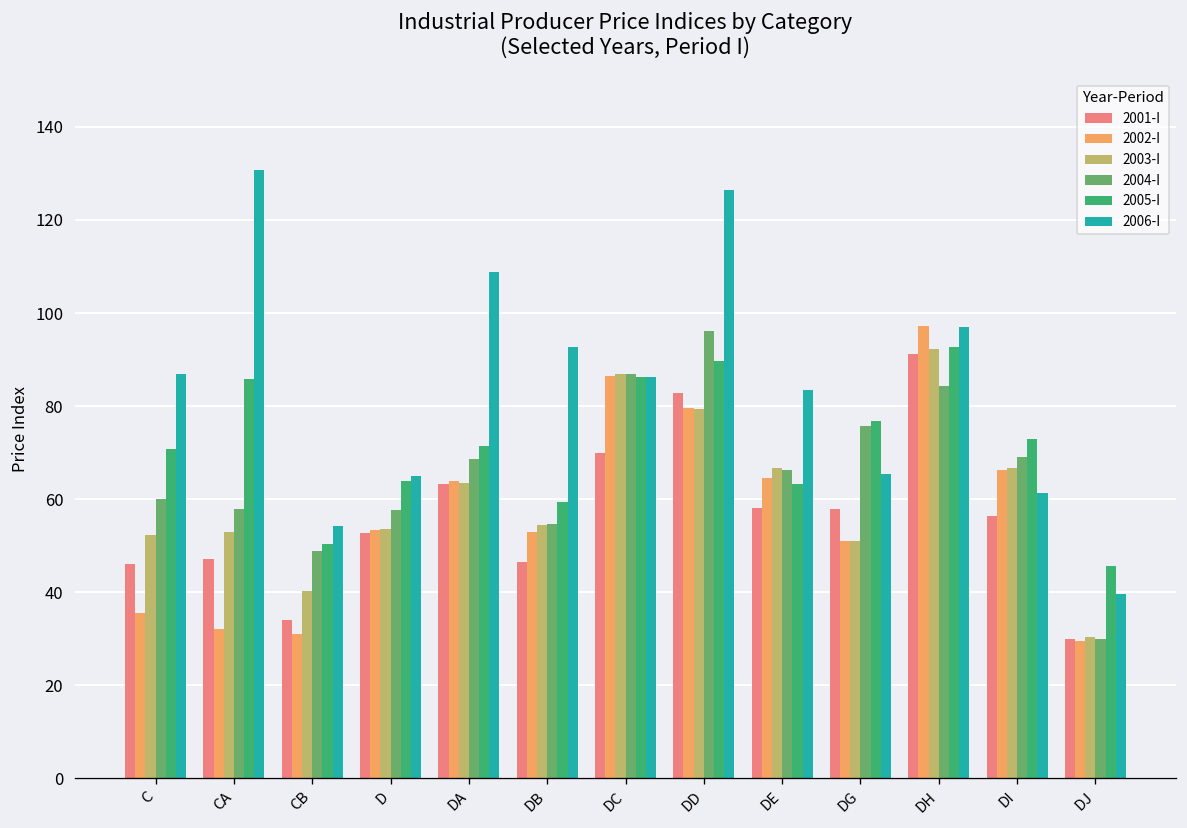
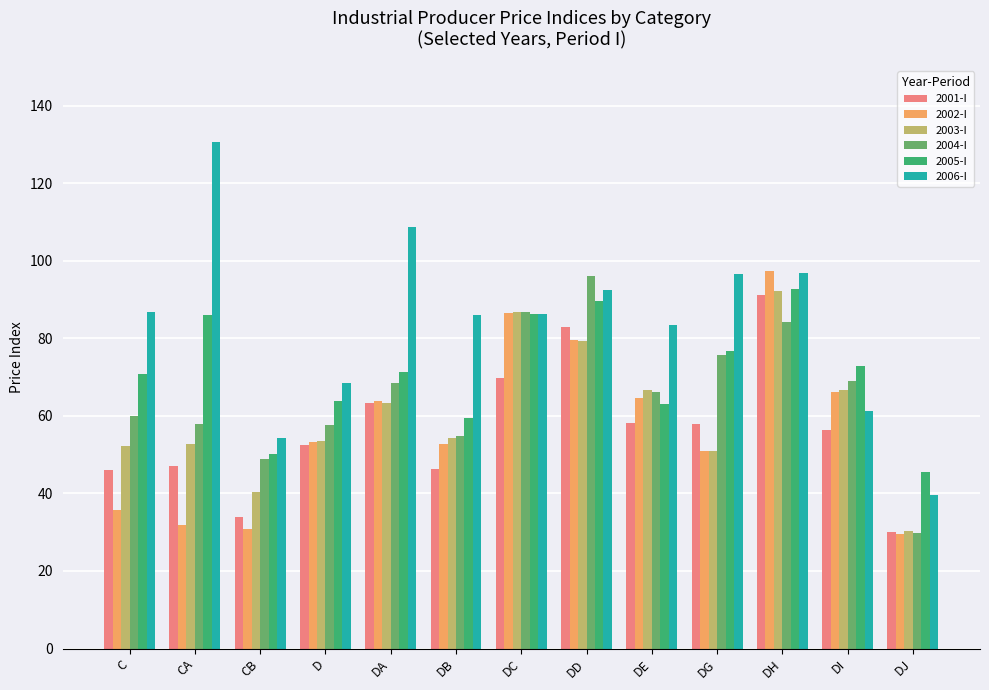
2006-I, D: 65 -> 69
2006-I, DB: 93 -> 86
2006-I, DD: 126 -> 93
2006-I, DG: 65 -> 97
